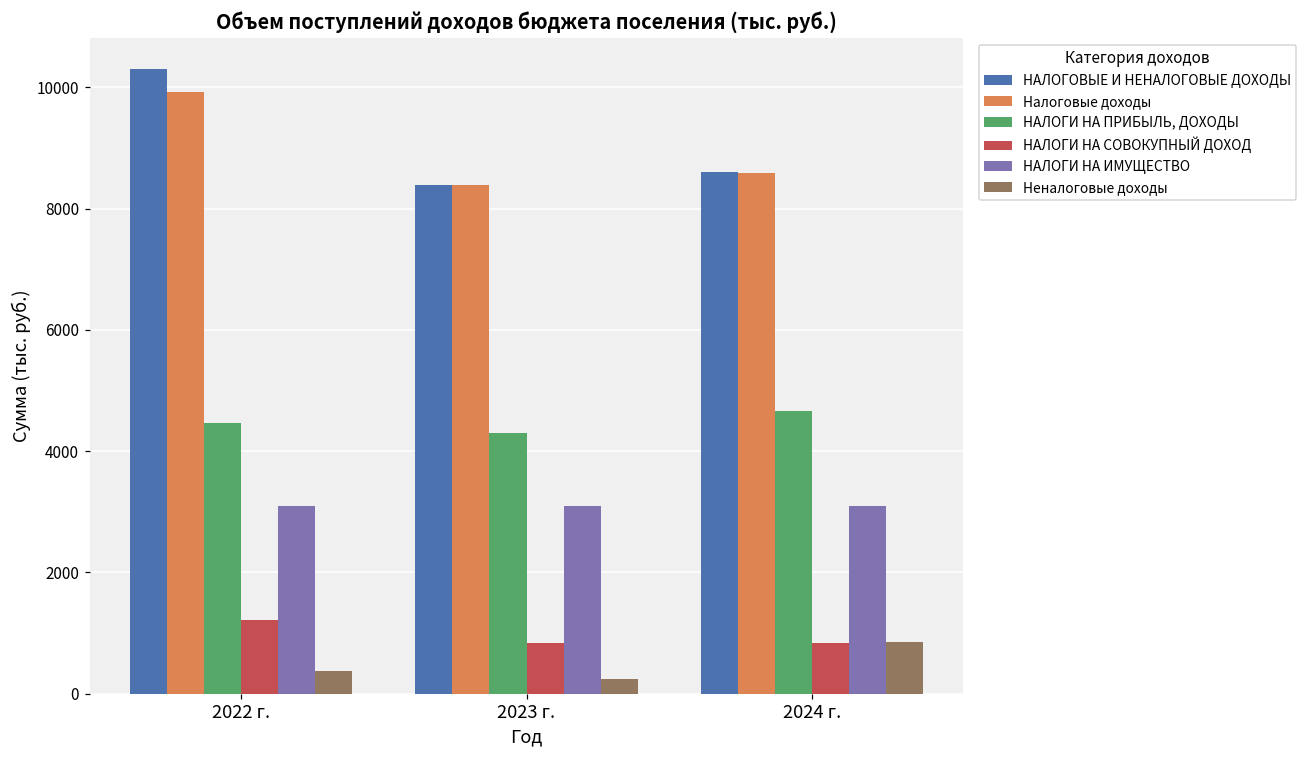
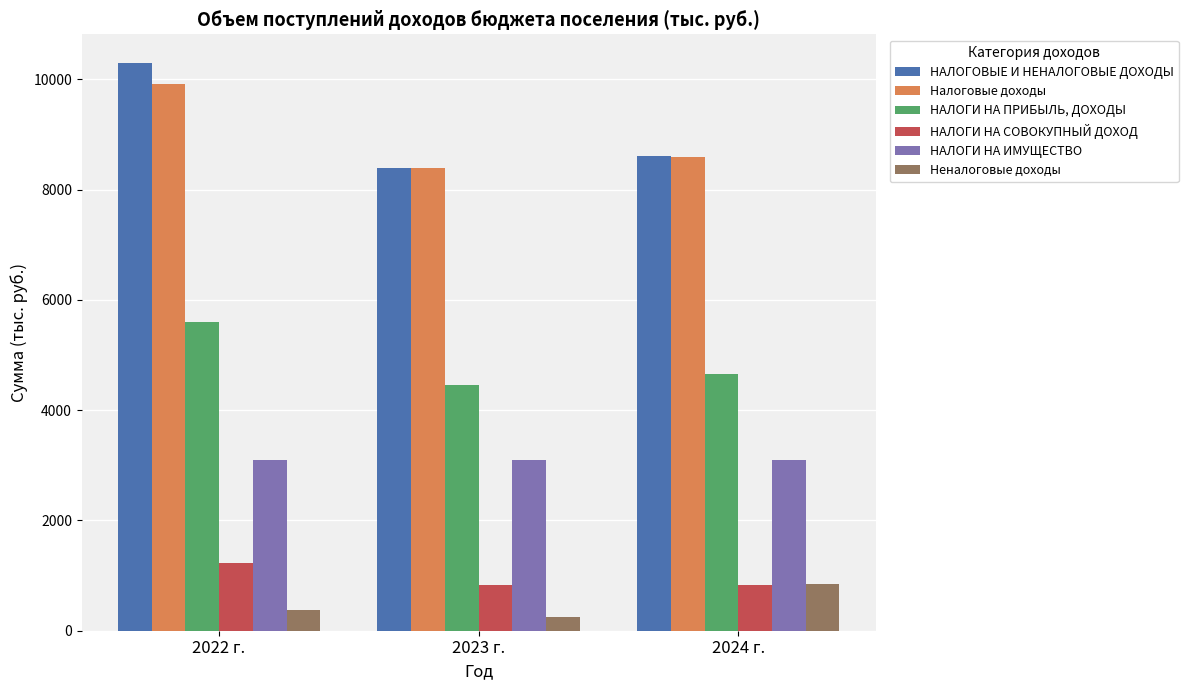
НАЛОГИ НА ПРИБЫЛЬ, ДОХОДЫ, 2022 г.: 4500 -> 5600
НАЛОГИ НА ПРИБЫЛЬ, ДОХОДЫ, 2023 г.: 4300 -> 4400
